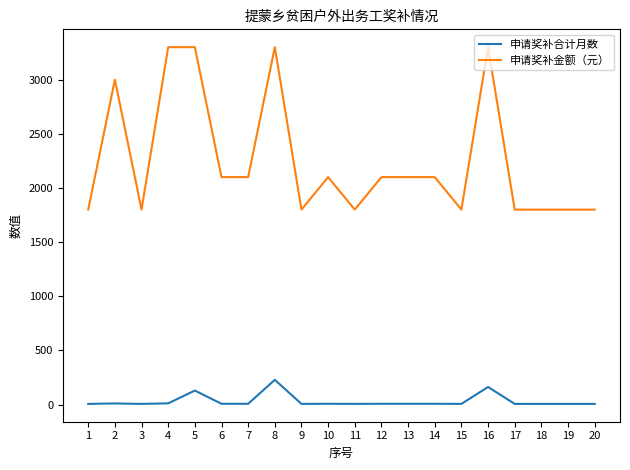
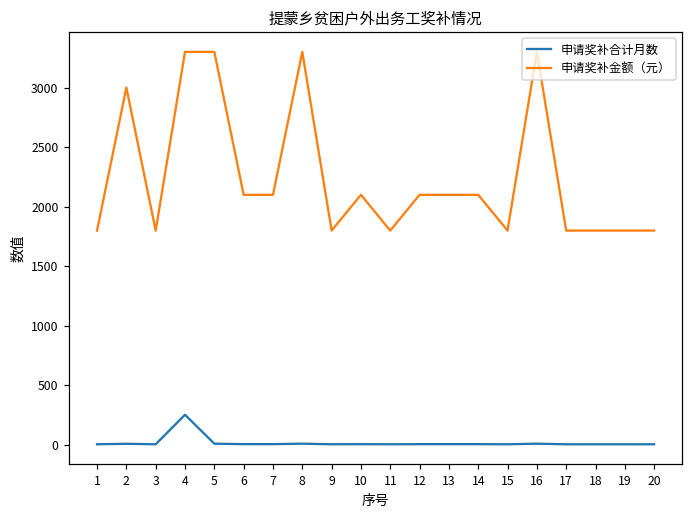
申请奖补合计月数, 4: 10 -> 250
申请奖补合计月数, 5: 130 -> 10
申请奖补合计月数, 8: 230 -> 10
申请奖补合计月数, 16: 160 -> 10
